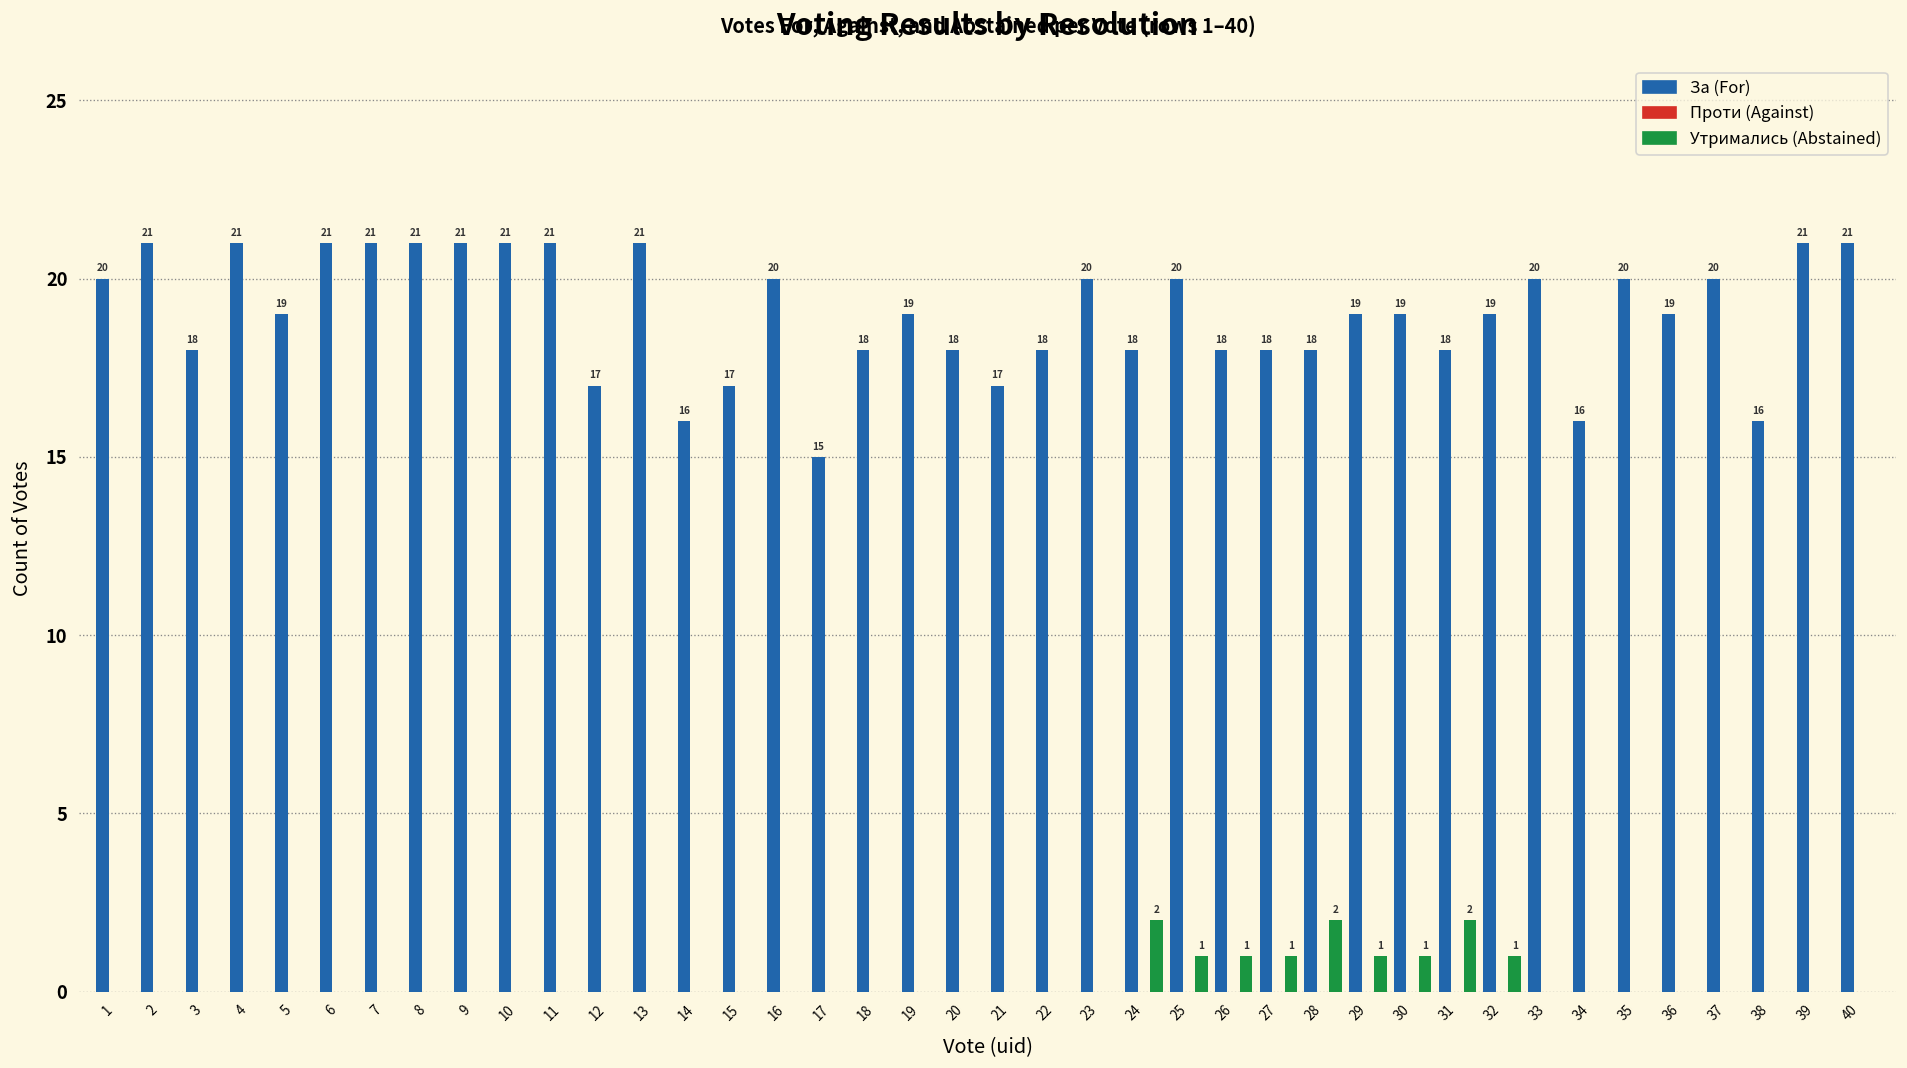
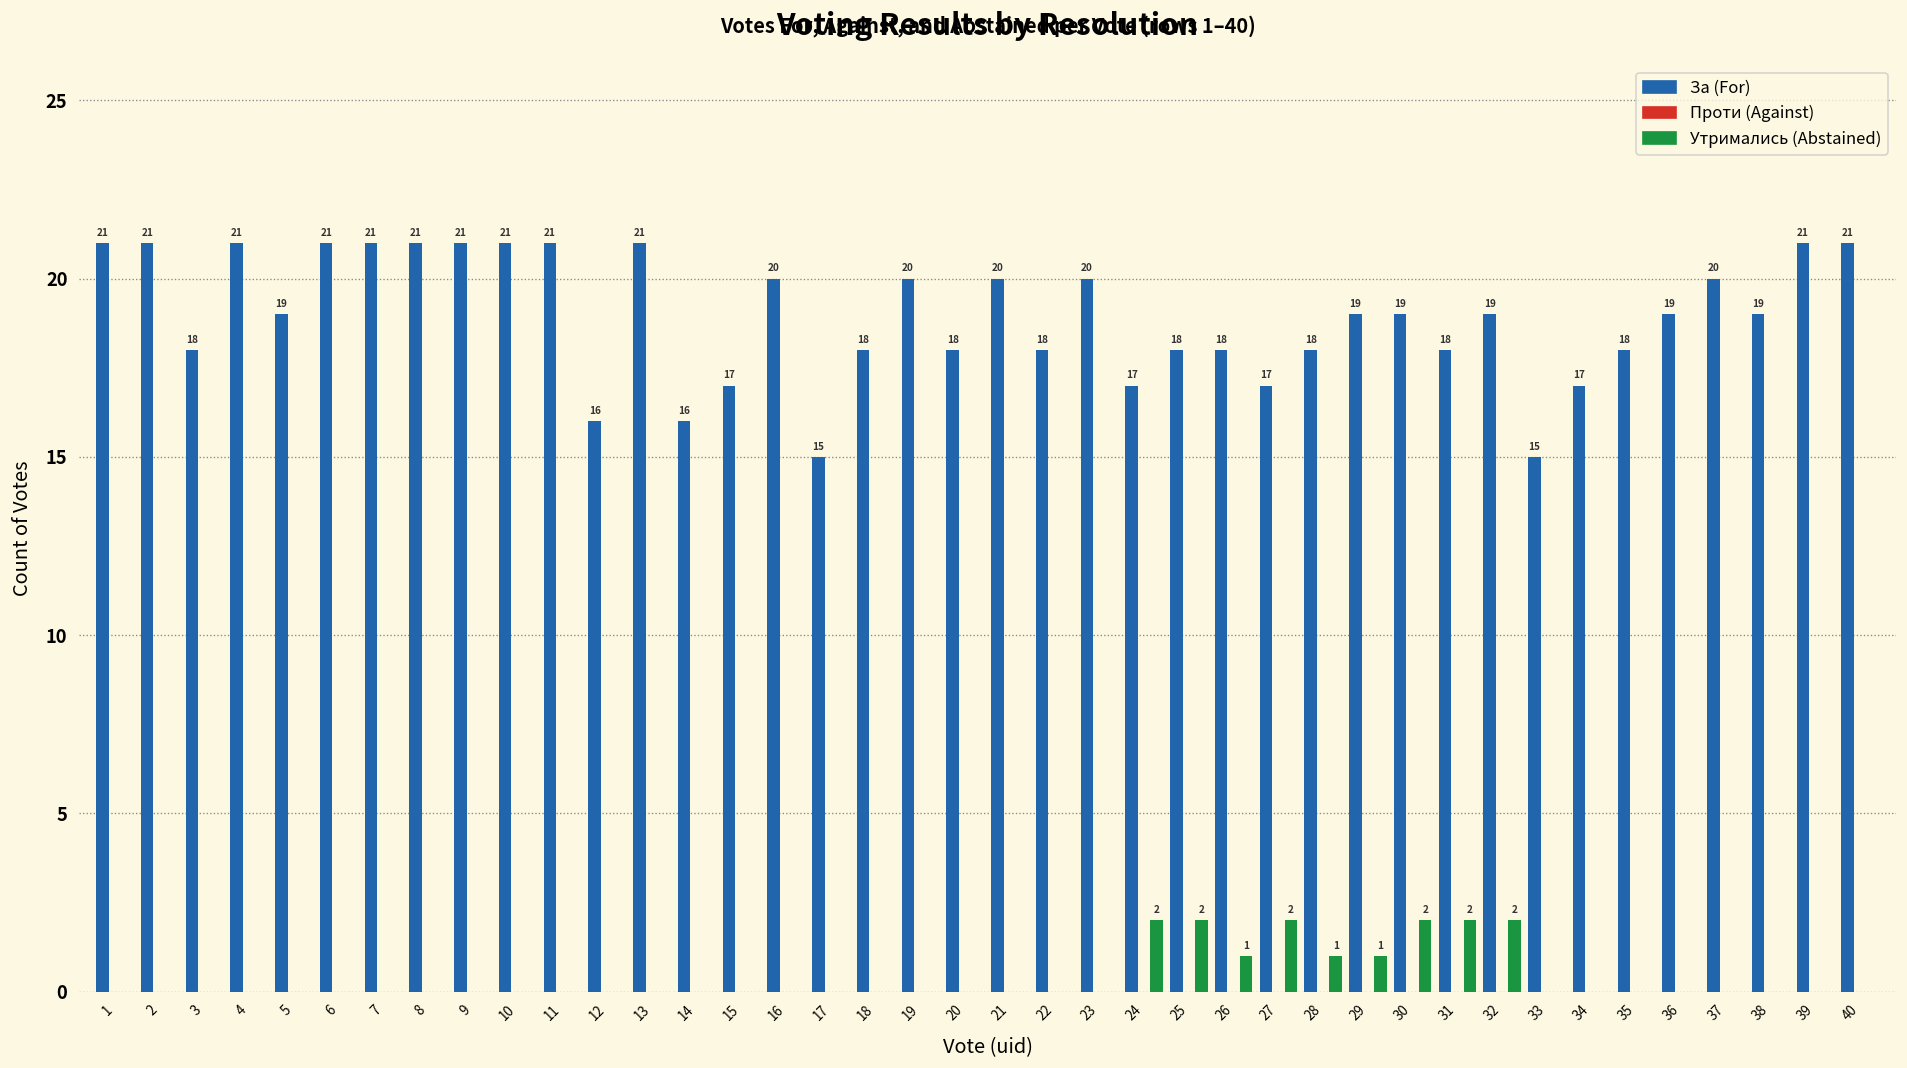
За (For), 1: 20 -> 21
За (For), 12: 17 -> 16
За (For), 19: 19 -> 20
За (For), 21: 17 -> 20
За (For), 24: 18 -> 17
За (For), 25: 20 -> 18
Утримались (Abstained), 25: 1 -> 2
За (For), 27: 18 -> 17
Утримались (Abstained), 27: 1 -> 2
Утримались (Abstained), 28: 2 -> 1
Утримались (Abstained), 30: 1 -> 2
Утримались (Abstained), 32: 1 -> 2
За (For), 33: 20 -> 15
За (For), 34: 16 -> 17
За (For), 35: 20 -> 18
За (For), 38: 16 -> 19
